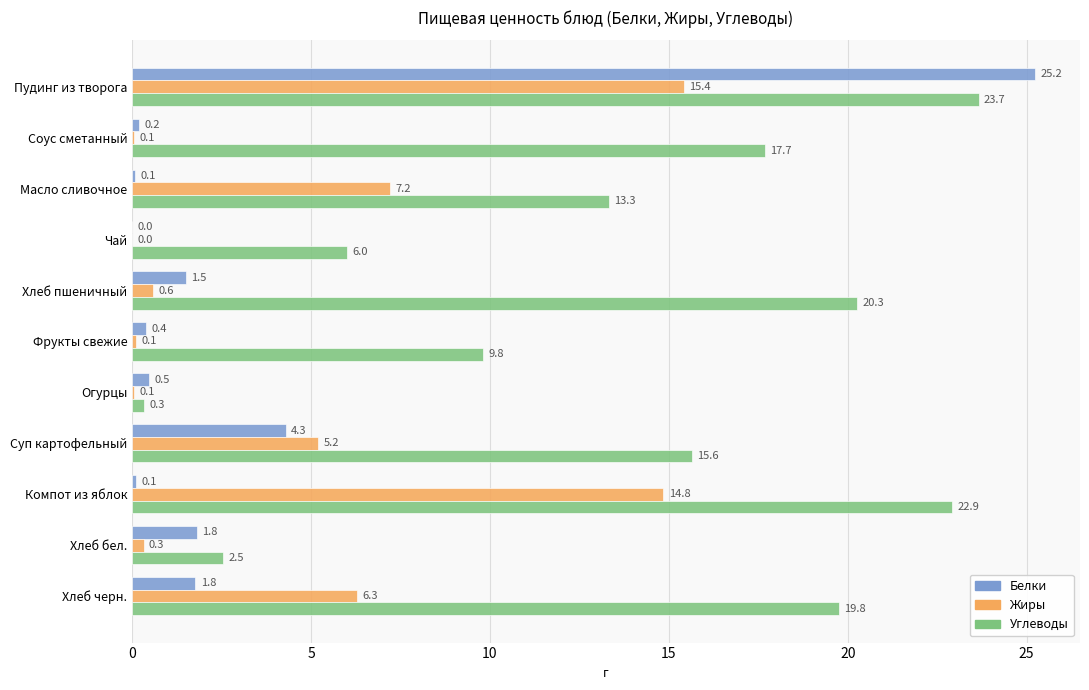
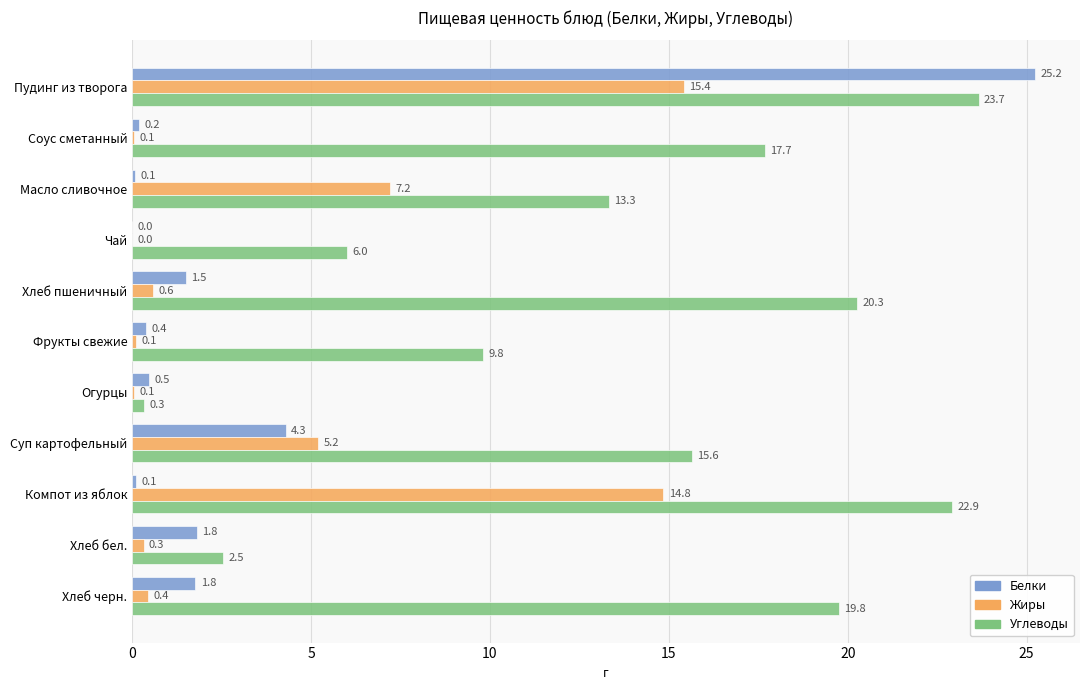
Жиры, Хлеб черн.: 6.3 -> 0.4
